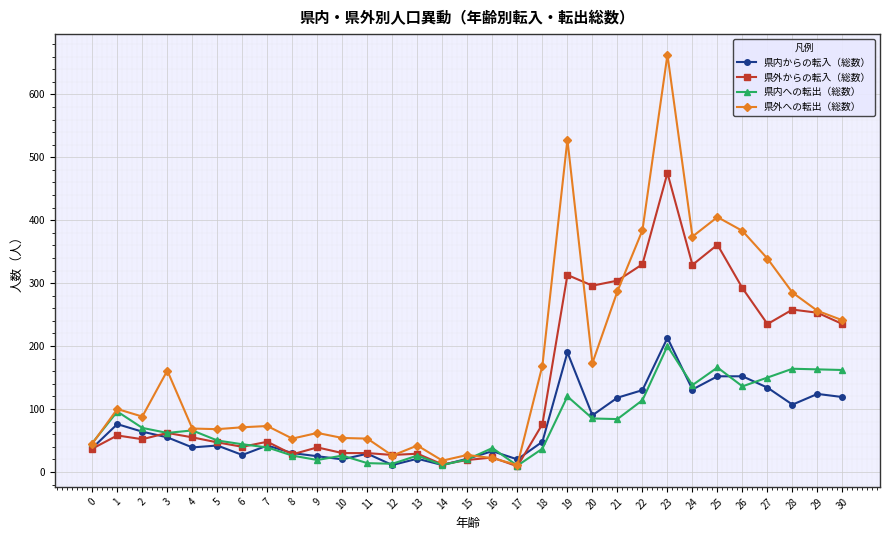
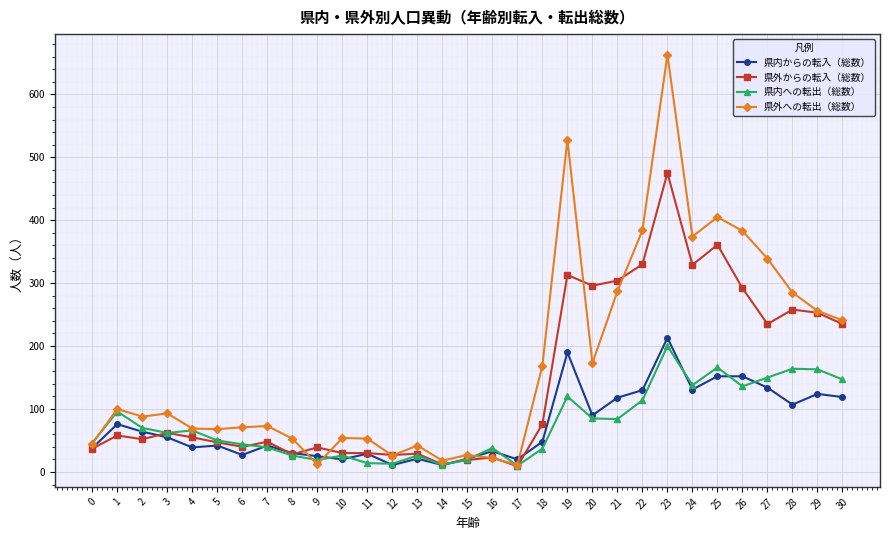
県外への転出（総数）, 3: 160 -> 90
県外への転出（総数）, 9: 60 -> 10
県内への転出（総数）, 30: 160 -> 150
